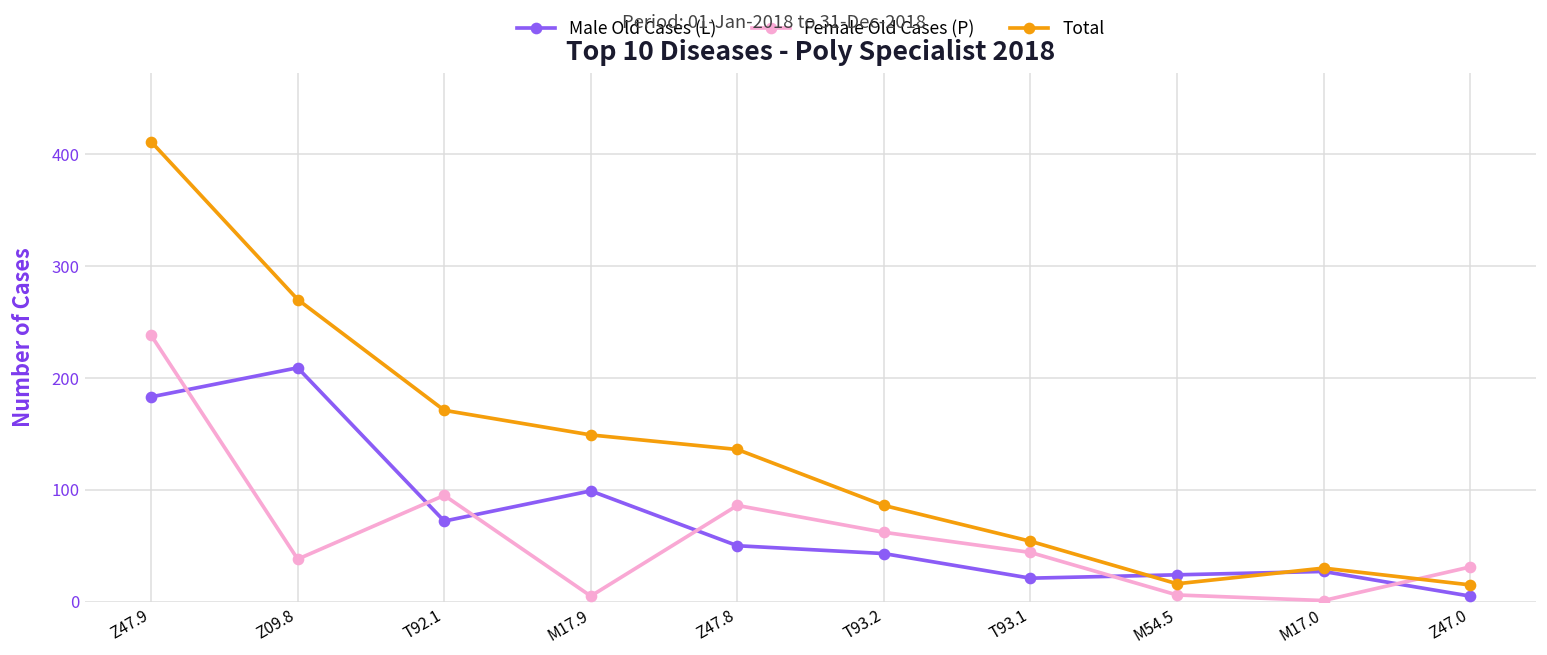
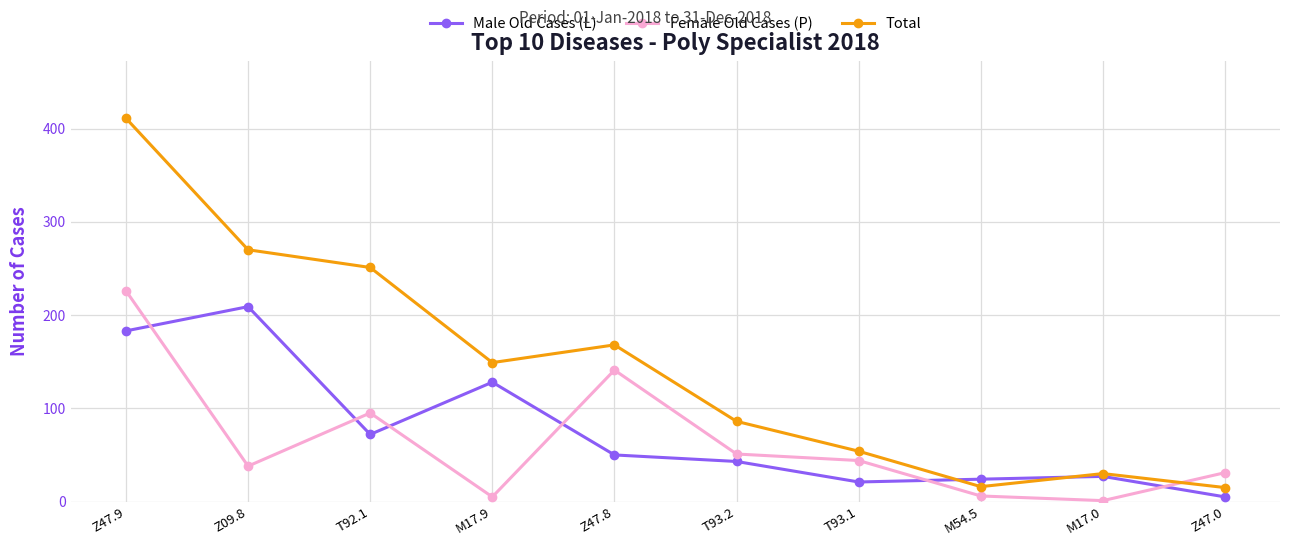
Female Old Cases (P), Z47.9: 240 -> 230
Total, T92.1: 170 -> 250
Male Old Cases (L), M17.9: 100 -> 130
Female Old Cases (P), Z47.8: 90 -> 140
Total, Z47.8: 140 -> 170
Female Old Cases (P), T93.2: 60 -> 50
